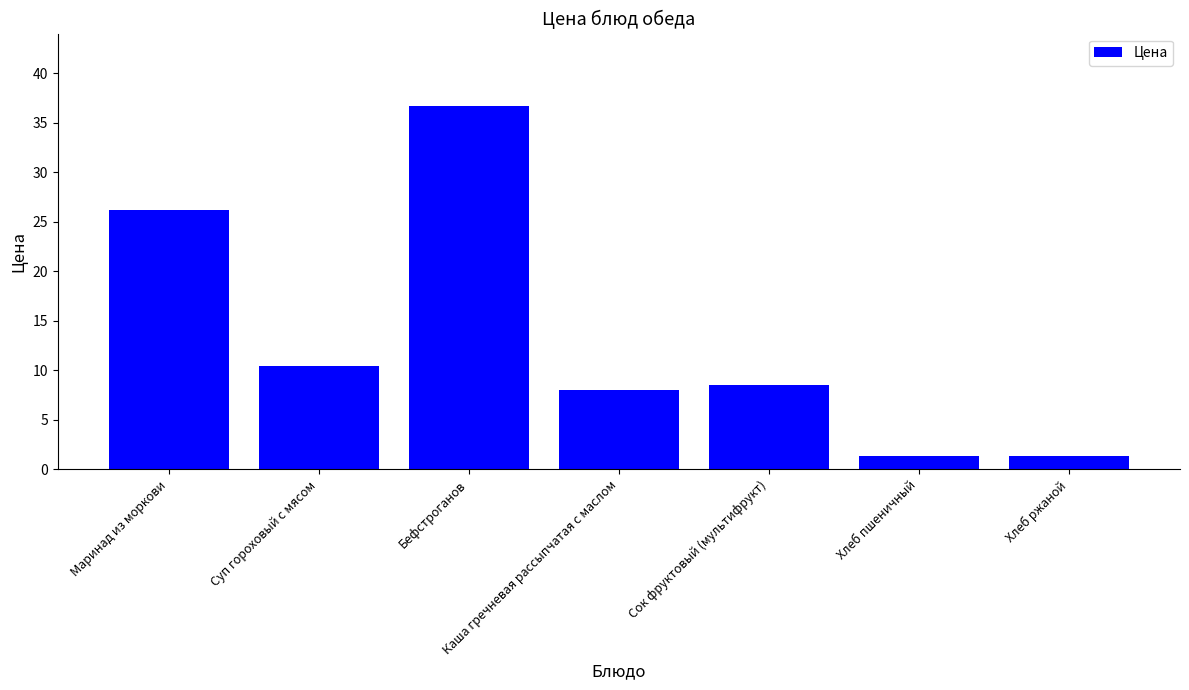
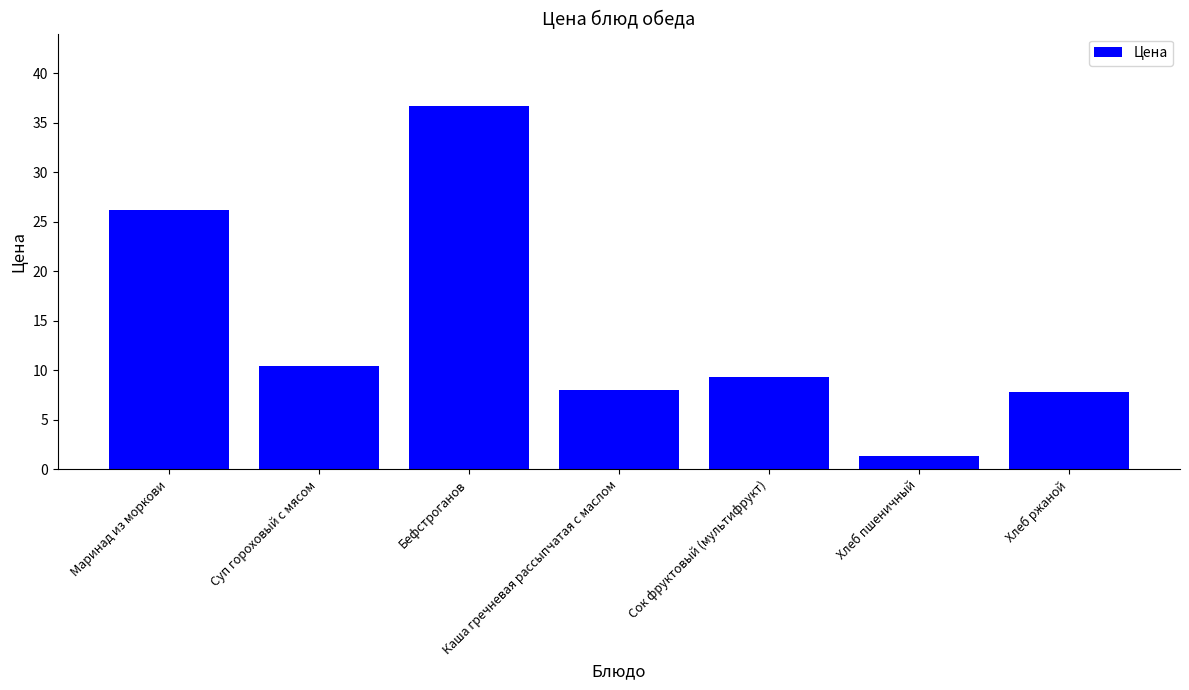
Сок фруктовый (мультифрукт): 8 -> 9
Хлеб ржаной: 1 -> 8
